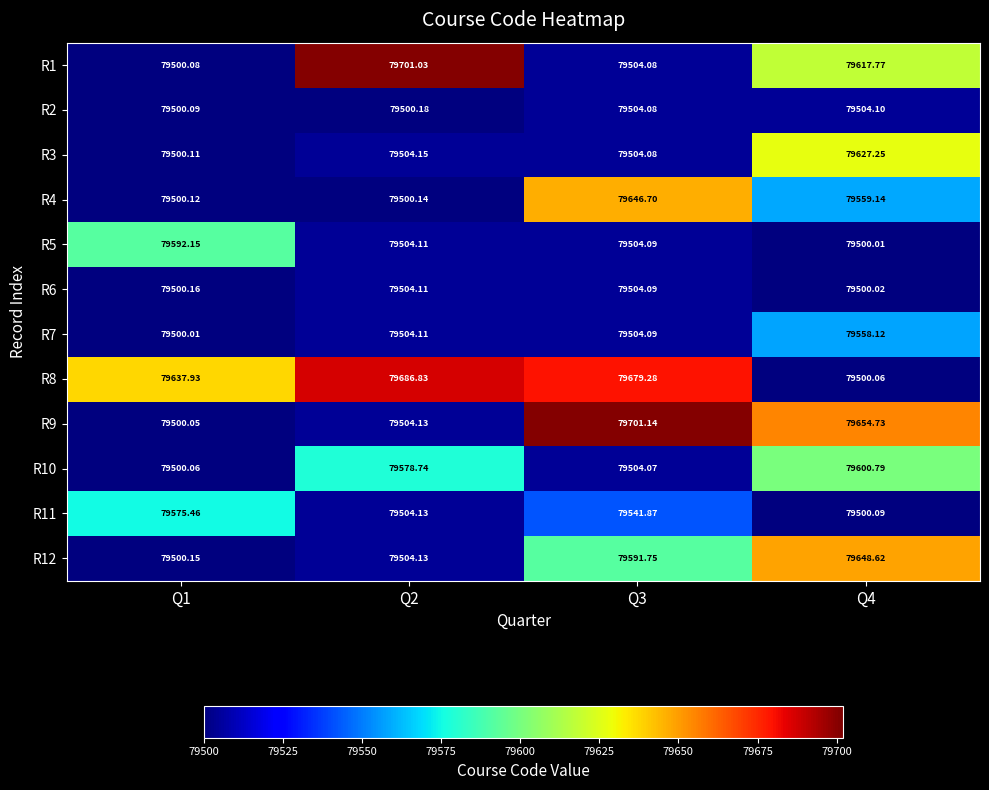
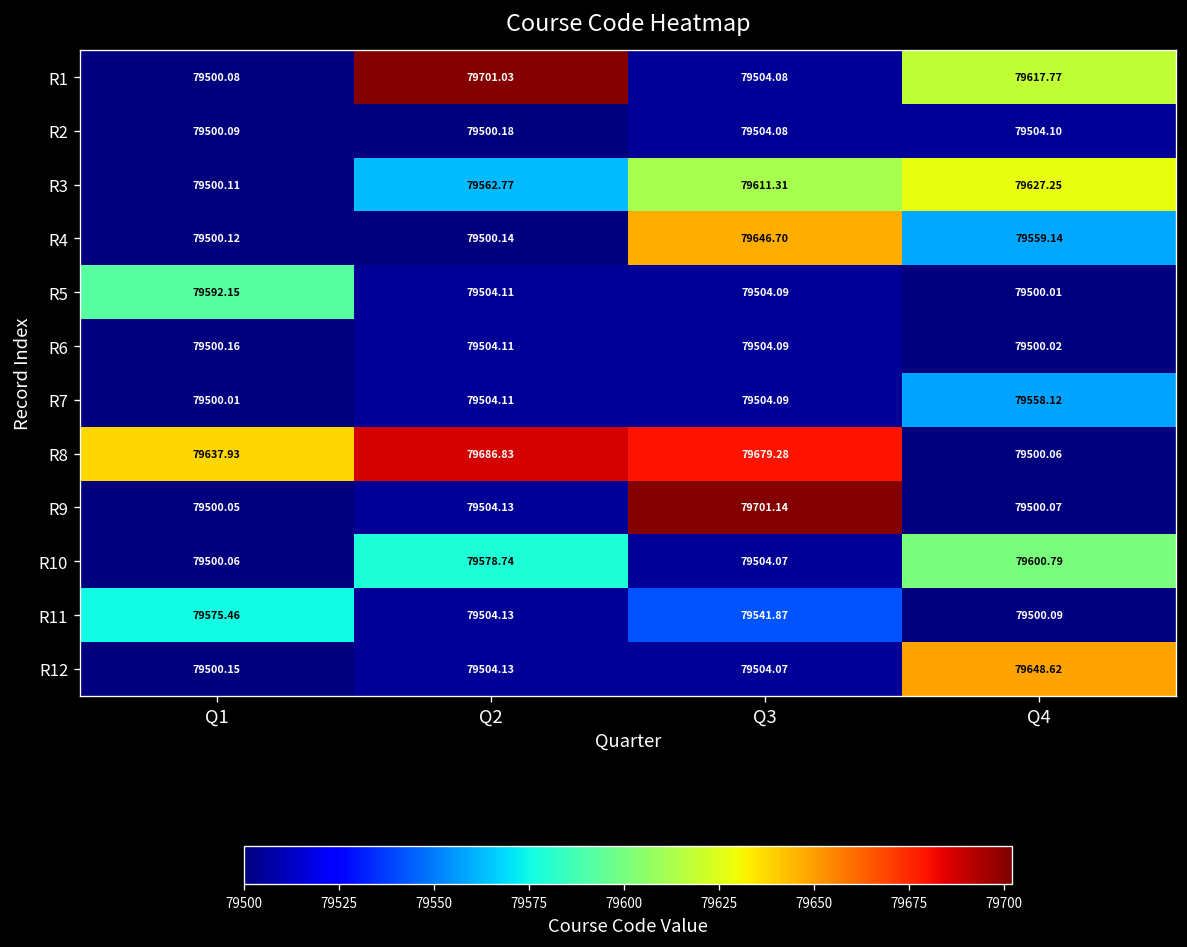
R3, Q2: 79504.15 -> 79562.77
R3, Q3: 79504.08 -> 79611.31
R9, Q4: 79654.73 -> 79500.07
R12, Q3: 79591.75 -> 79504.07
